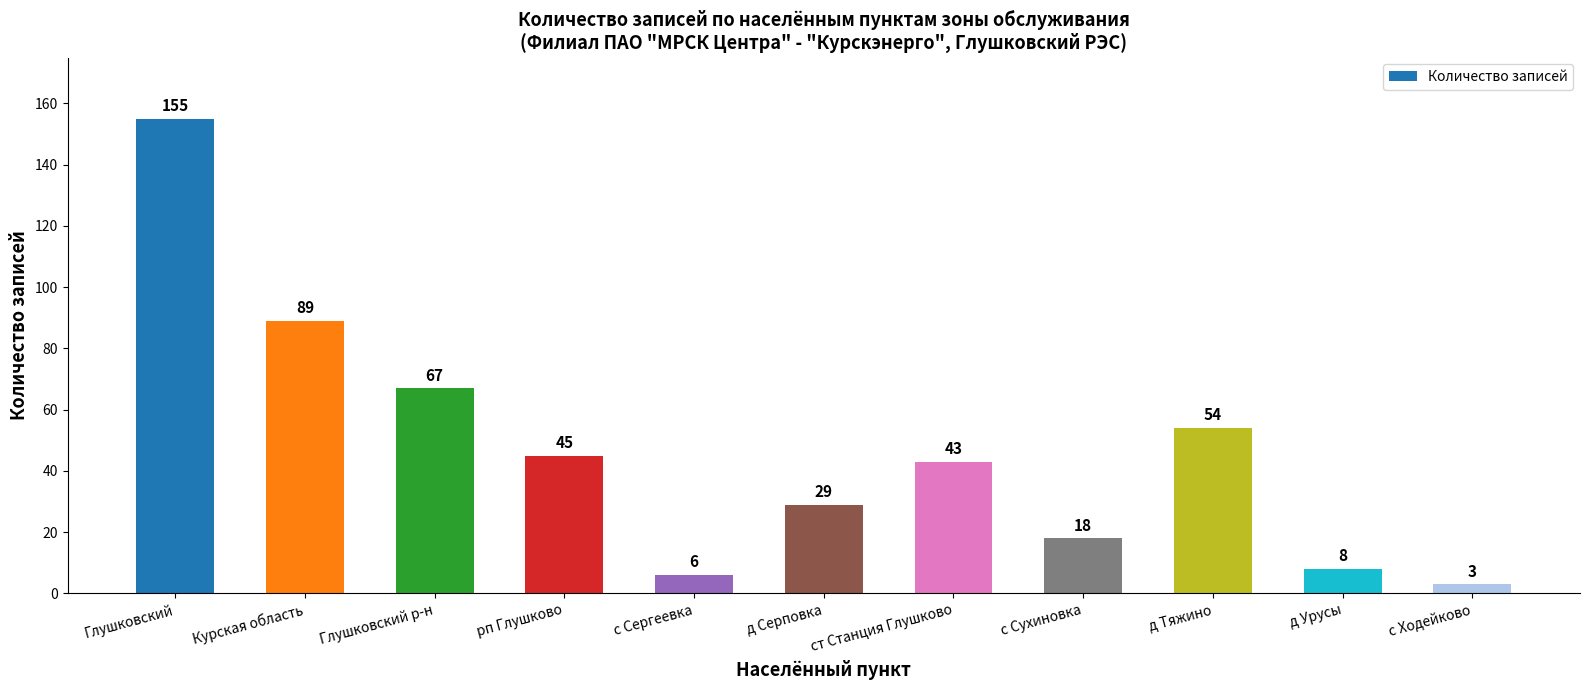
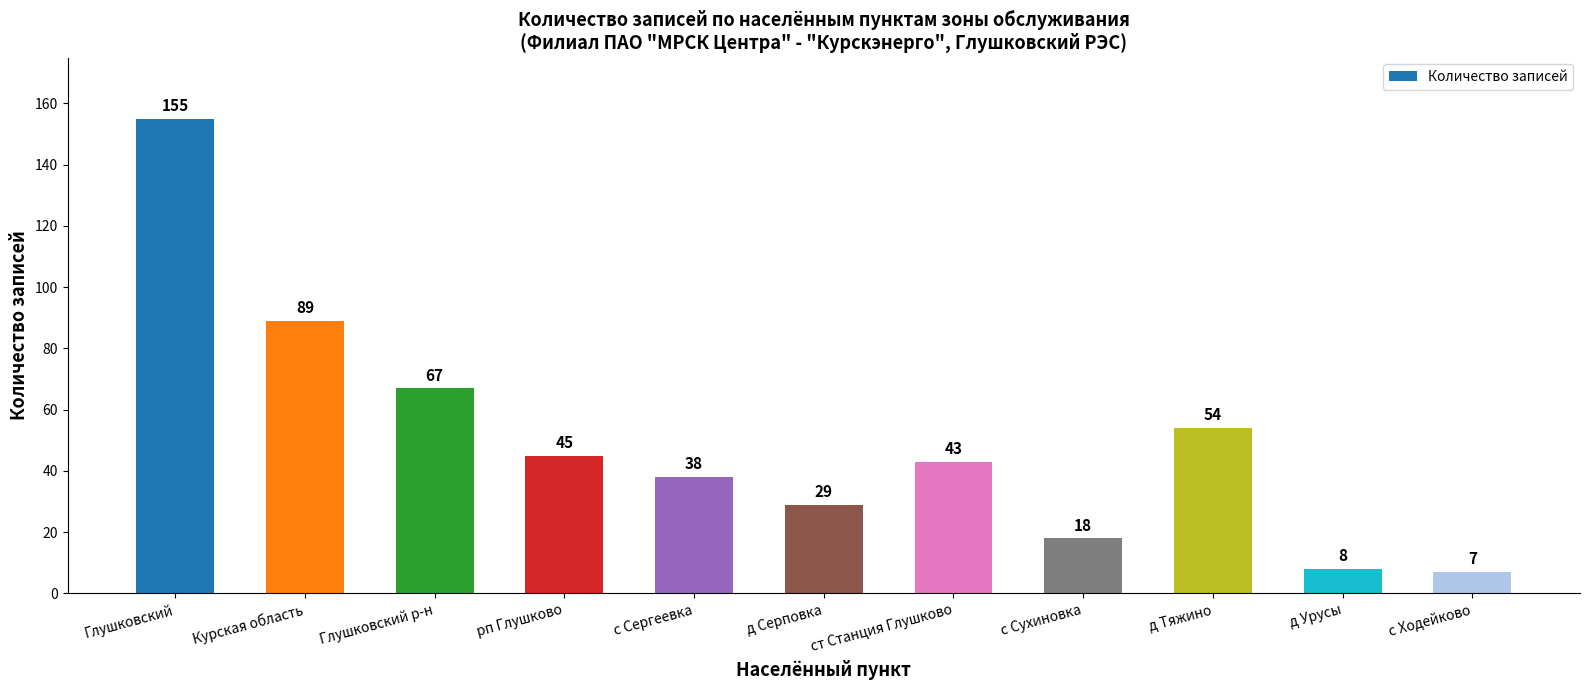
с Сергеевка: 6 -> 38
с Ходейково: 3 -> 7
